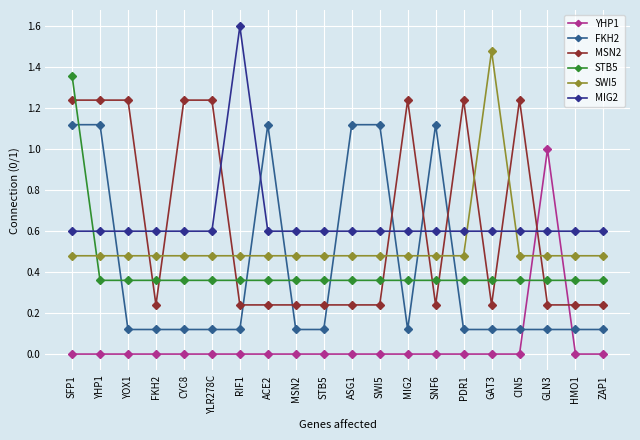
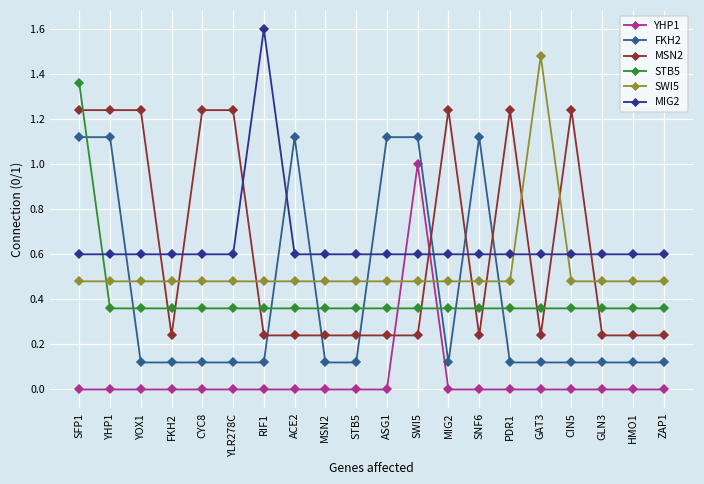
YHP1, SWI5: 0 -> 1
YHP1, GLN3: 1 -> 0
